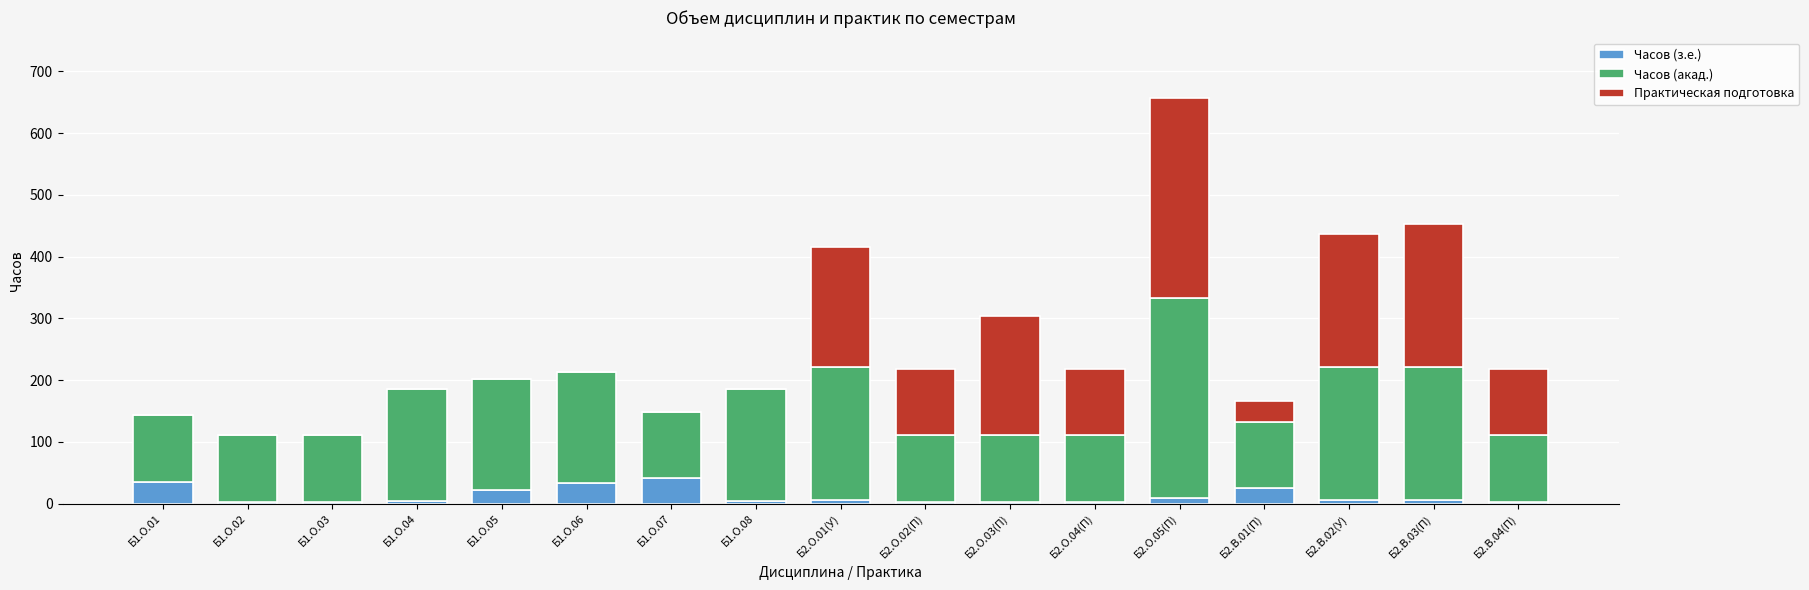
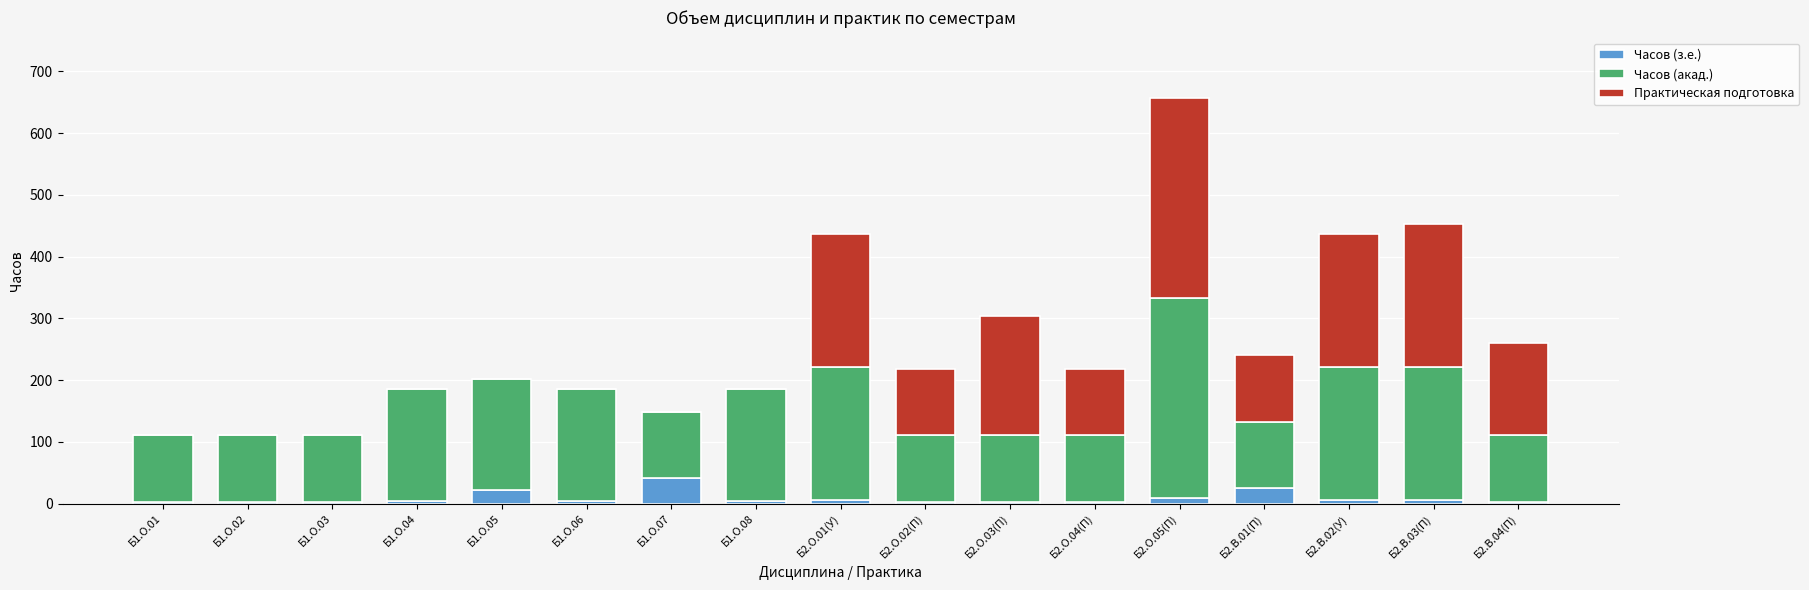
Часов (з.е.), Б1.О.01: 40 -> 0
Часов (з.е.), Б1.О.06: 30 -> 10
Практическая подготовка, Б2.О.01(У): 190 -> 220
Практическая подготовка, Б2.В.01(П): 30 -> 110
Практическая подготовка, Б2.В.04(П): 110 -> 150
